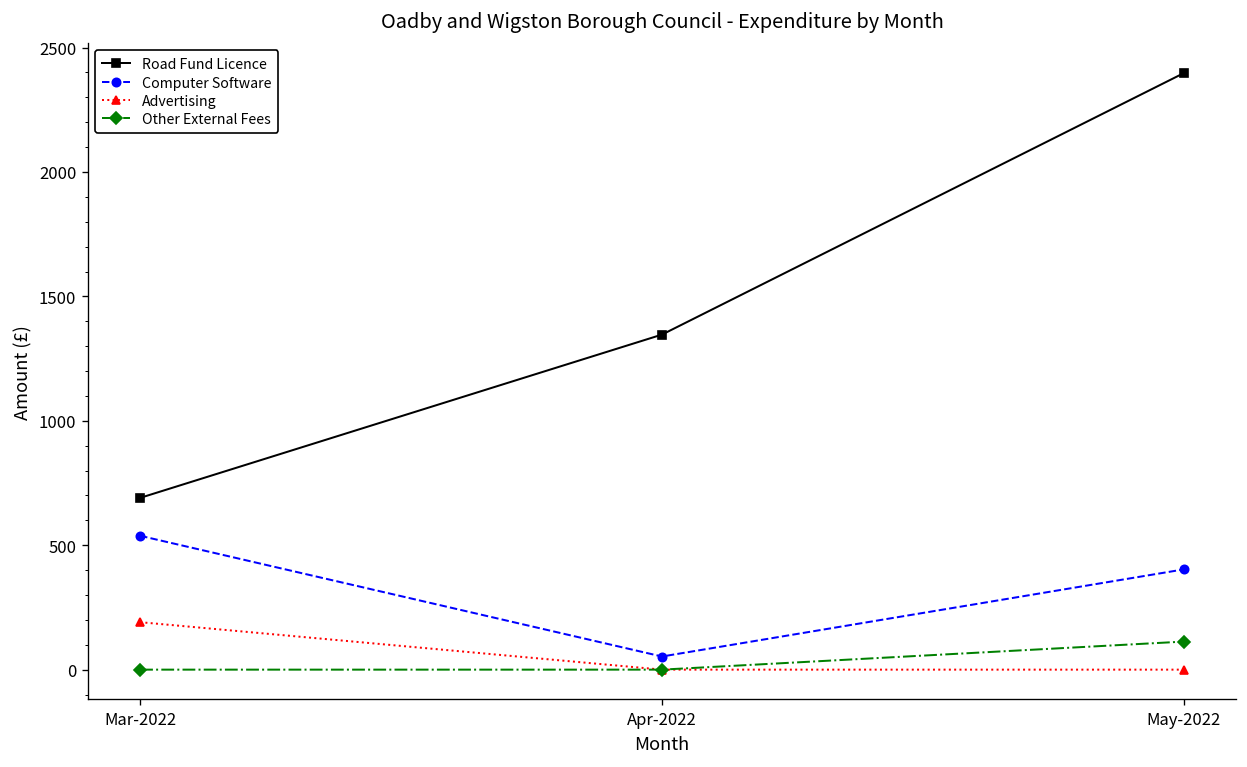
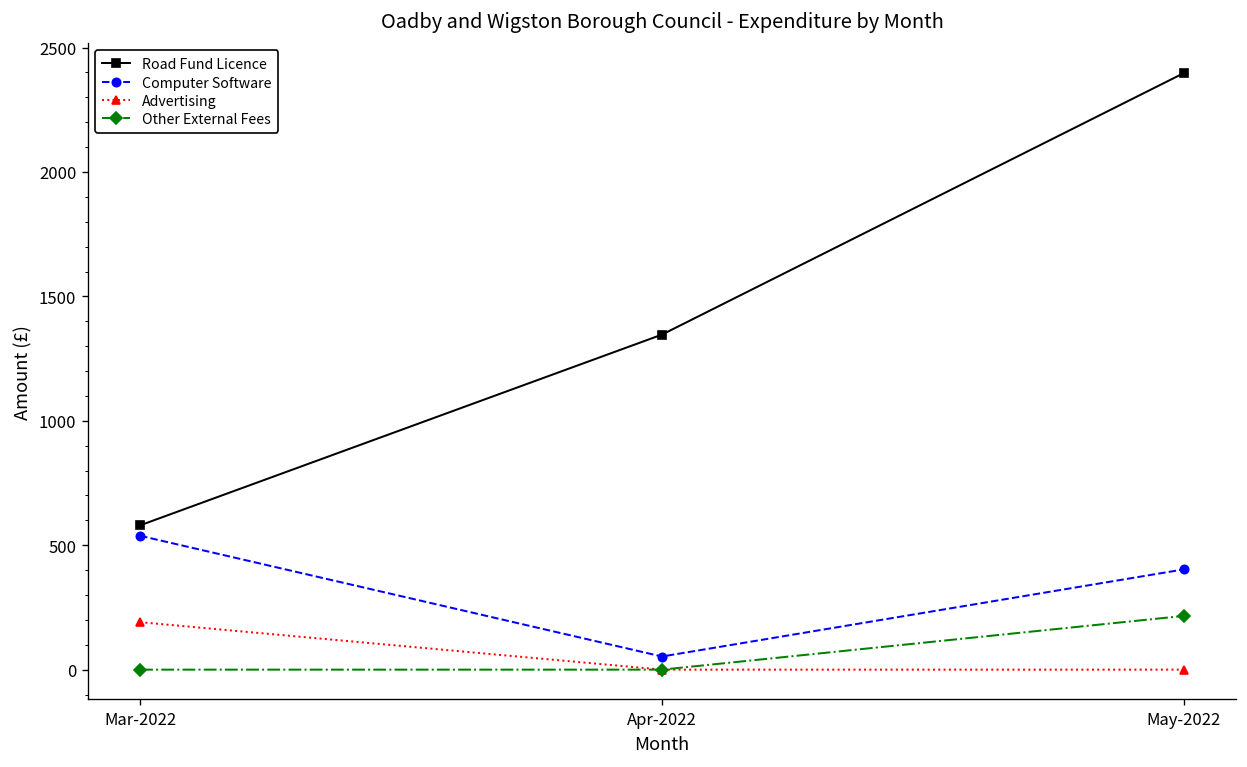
Road Fund Licence, Mar-2022: 690 -> 580
Other External Fees, May-2022: 110 -> 220
